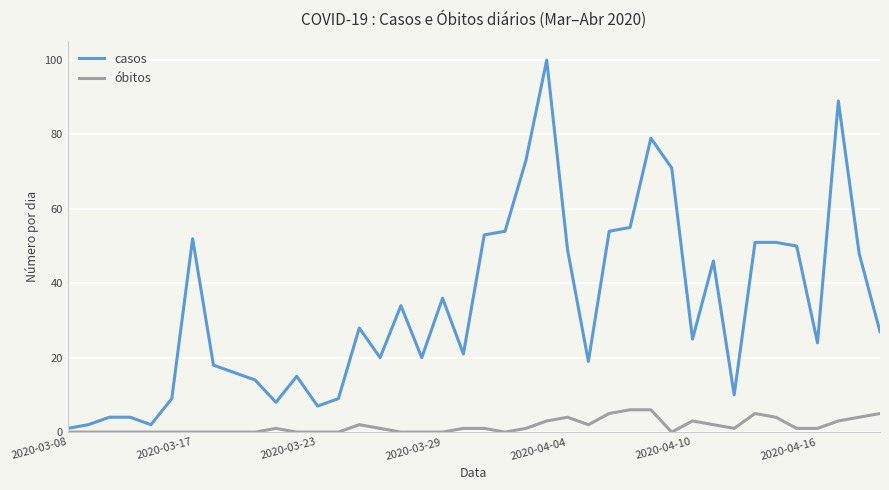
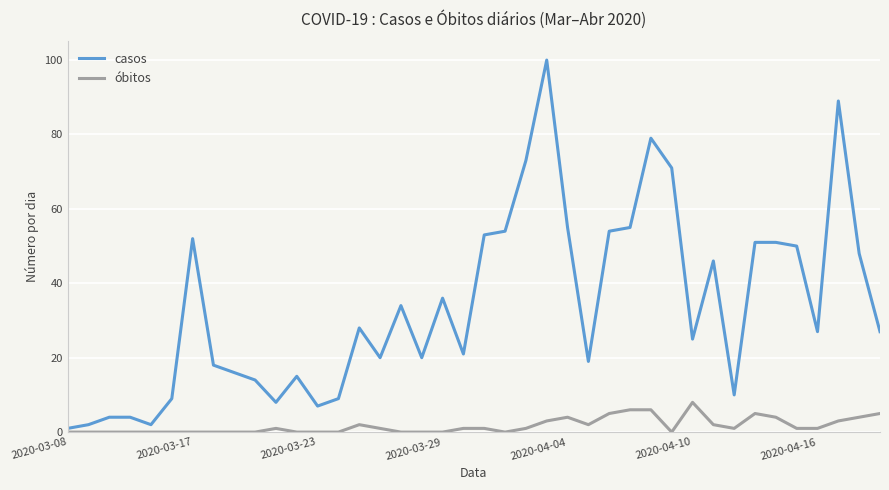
casos, 2020-04-04: 49 -> 55
óbitos, 2020-04-10: 3 -> 8
casos, 2020-04-16: 24 -> 27
